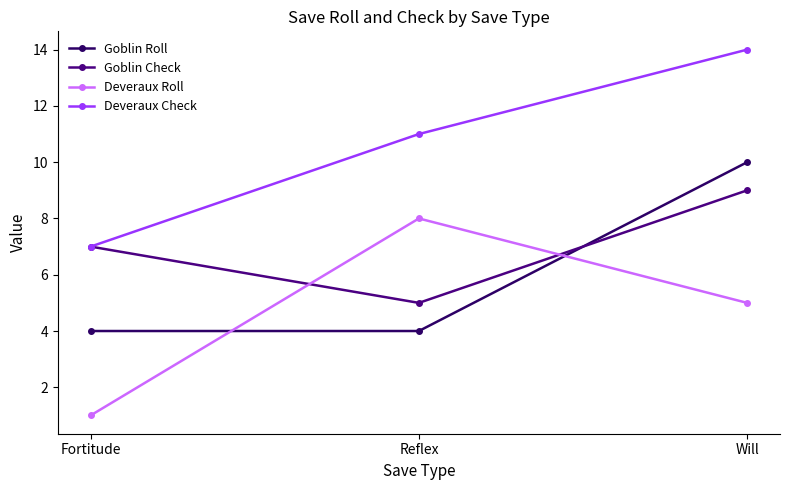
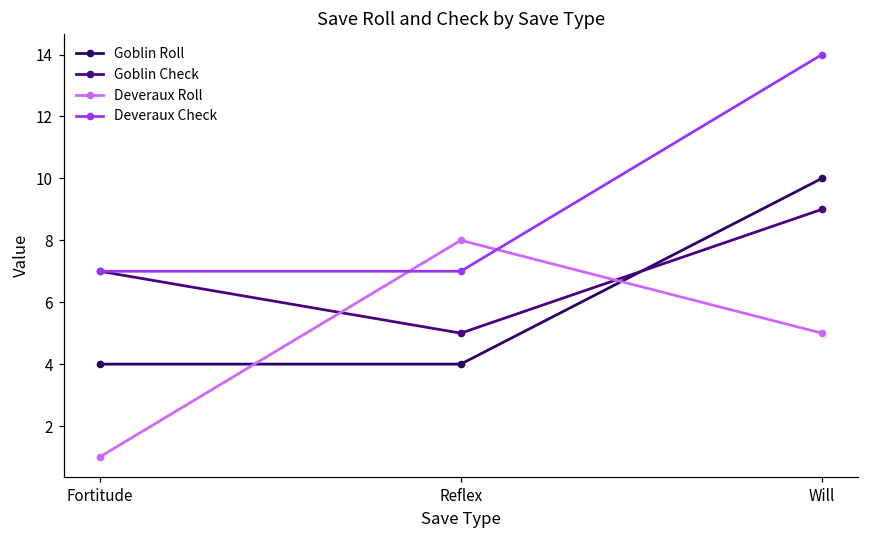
Deveraux Check, Reflex: 11 -> 7
